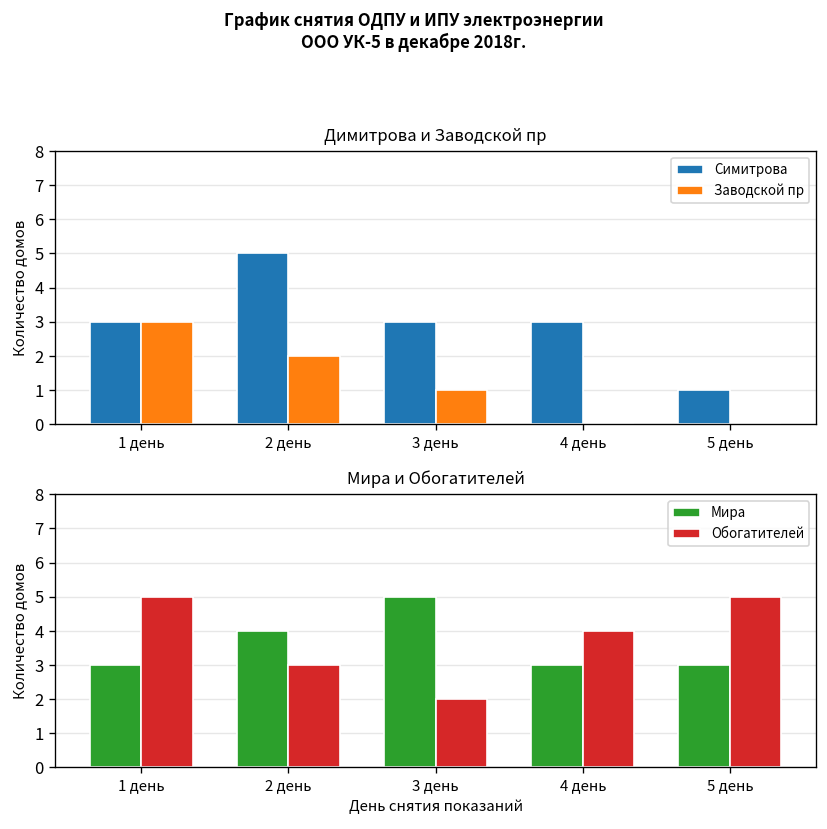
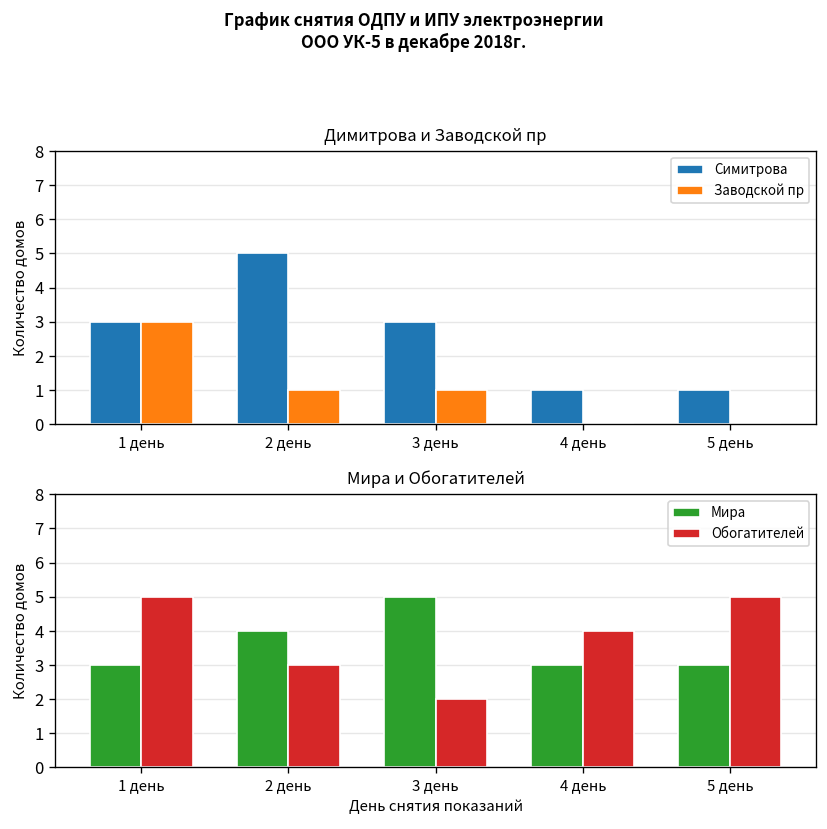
Димитрова и Заводской пр, Заводской пр, 2 день: 2 -> 1
Димитрова и Заводской пр, Симитрова, 4 день: 3 -> 1
